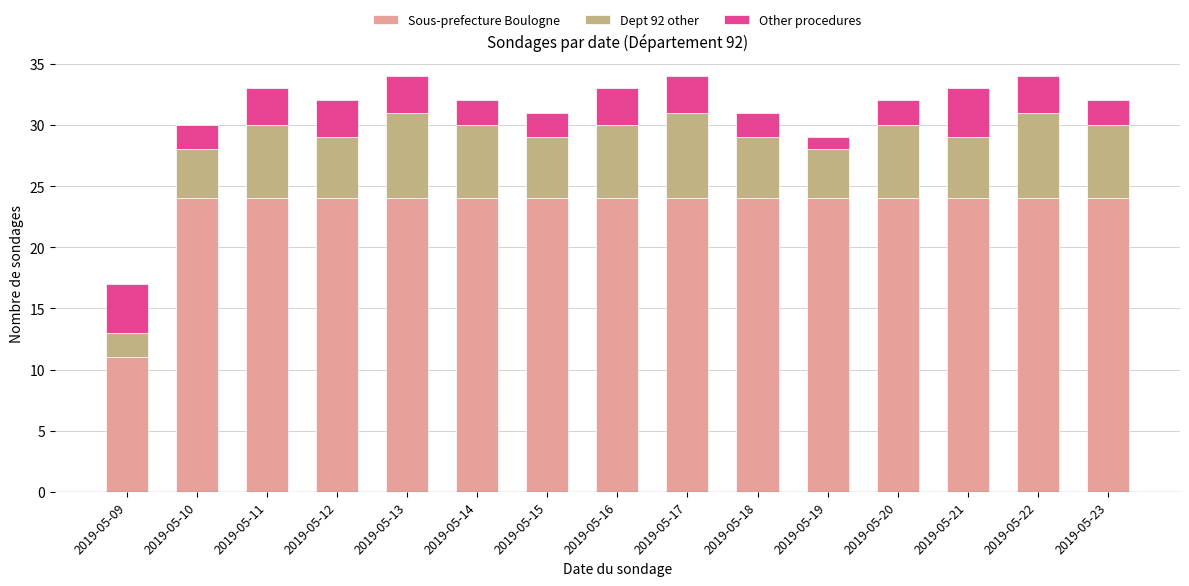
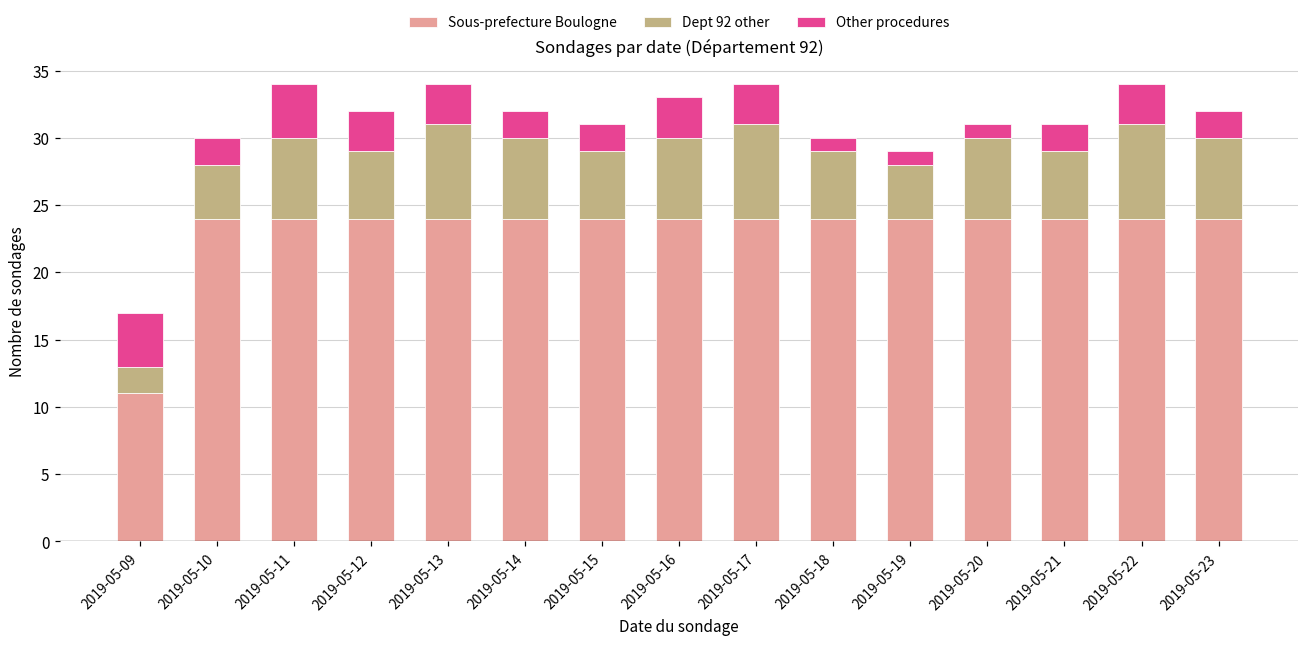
Other procedures, 2019-05-11: 3 -> 4
Other procedures, 2019-05-18: 2 -> 1
Other procedures, 2019-05-20: 2 -> 1
Other procedures, 2019-05-21: 4 -> 2
